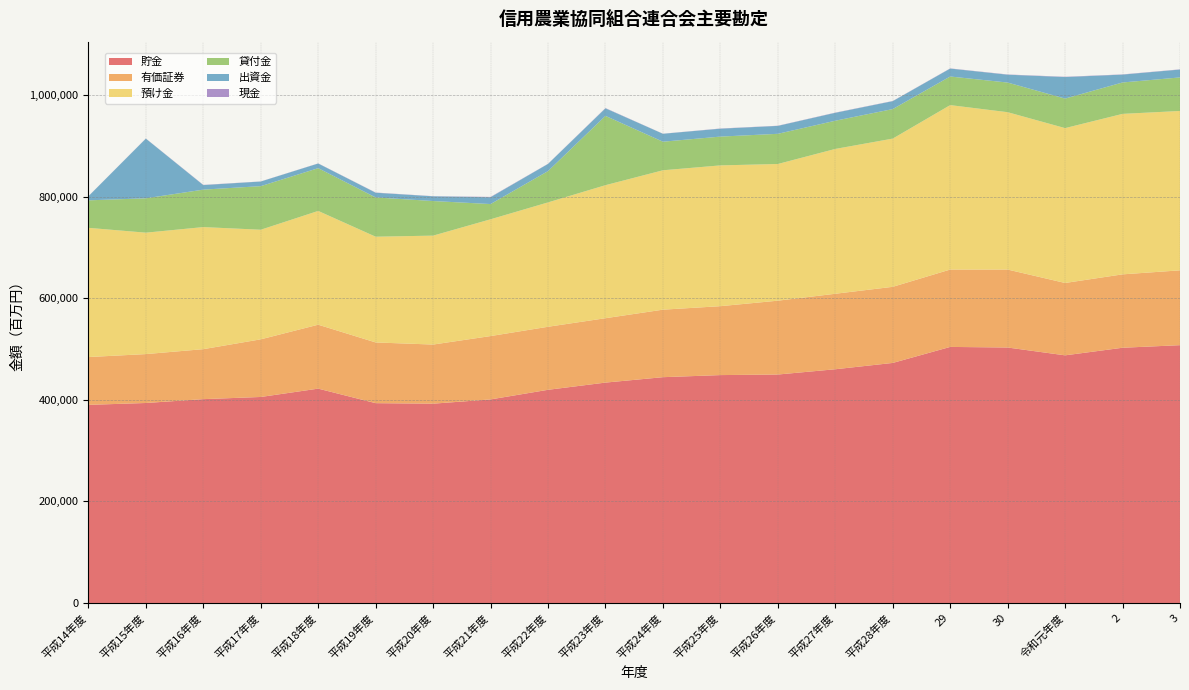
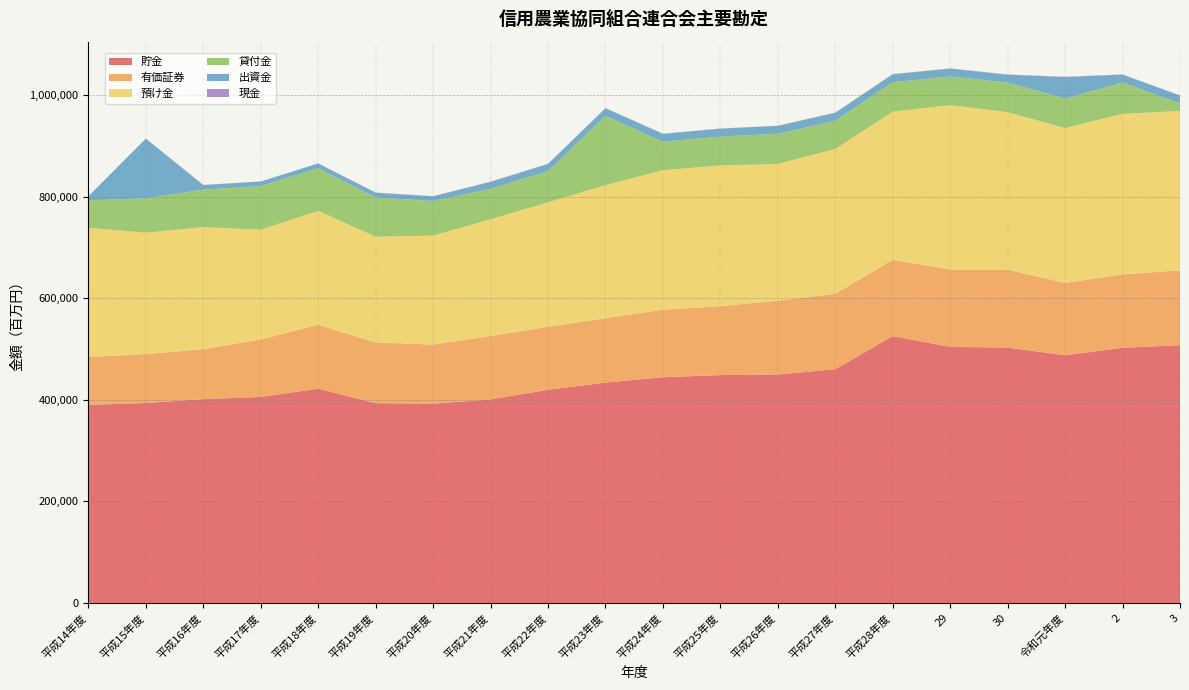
貸付金, 平成21年度: 30,000 -> 60,000
貯金, 平成28年度: 470,000 -> 530,000
貸付金, 3: 70,000 -> 10,000
